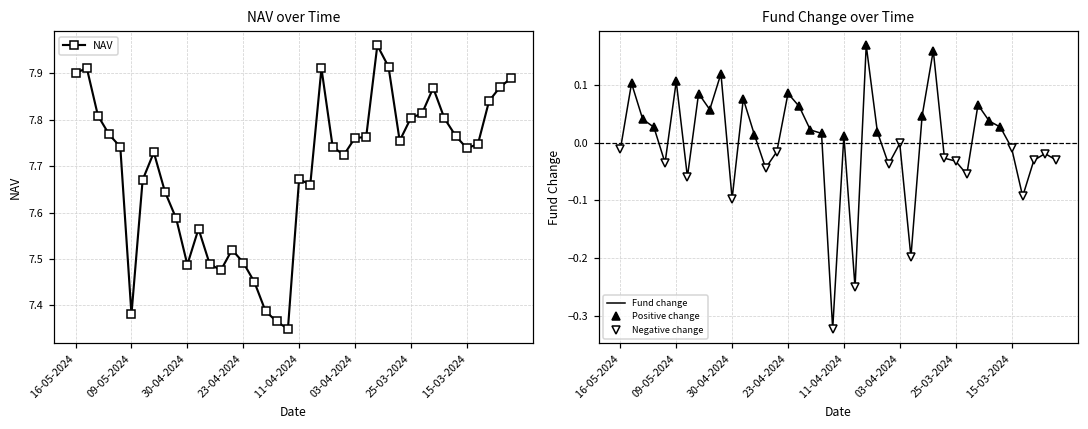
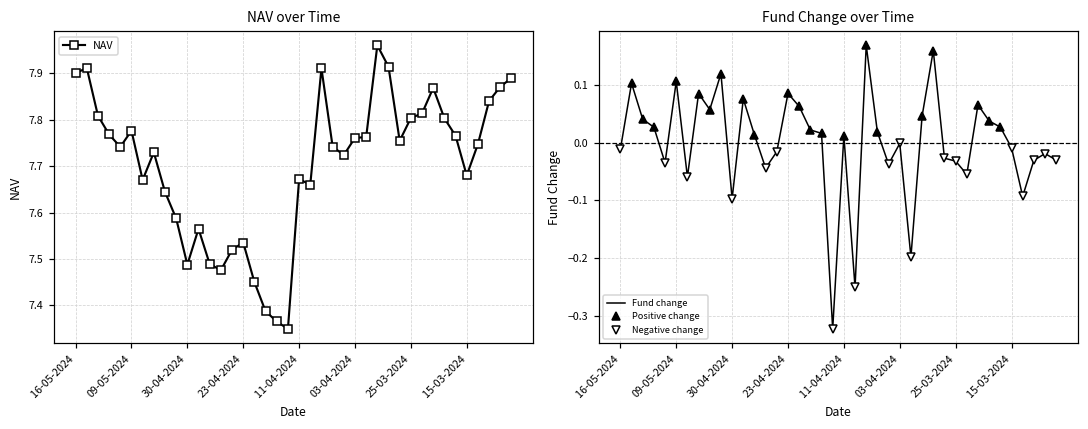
NAV over Time, 09-05-2024: 7.38 -> 7.78
NAV over Time, 23-04-2024: 7.49 -> 7.54
NAV over Time, 15-03-2024: 7.74 -> 7.68
